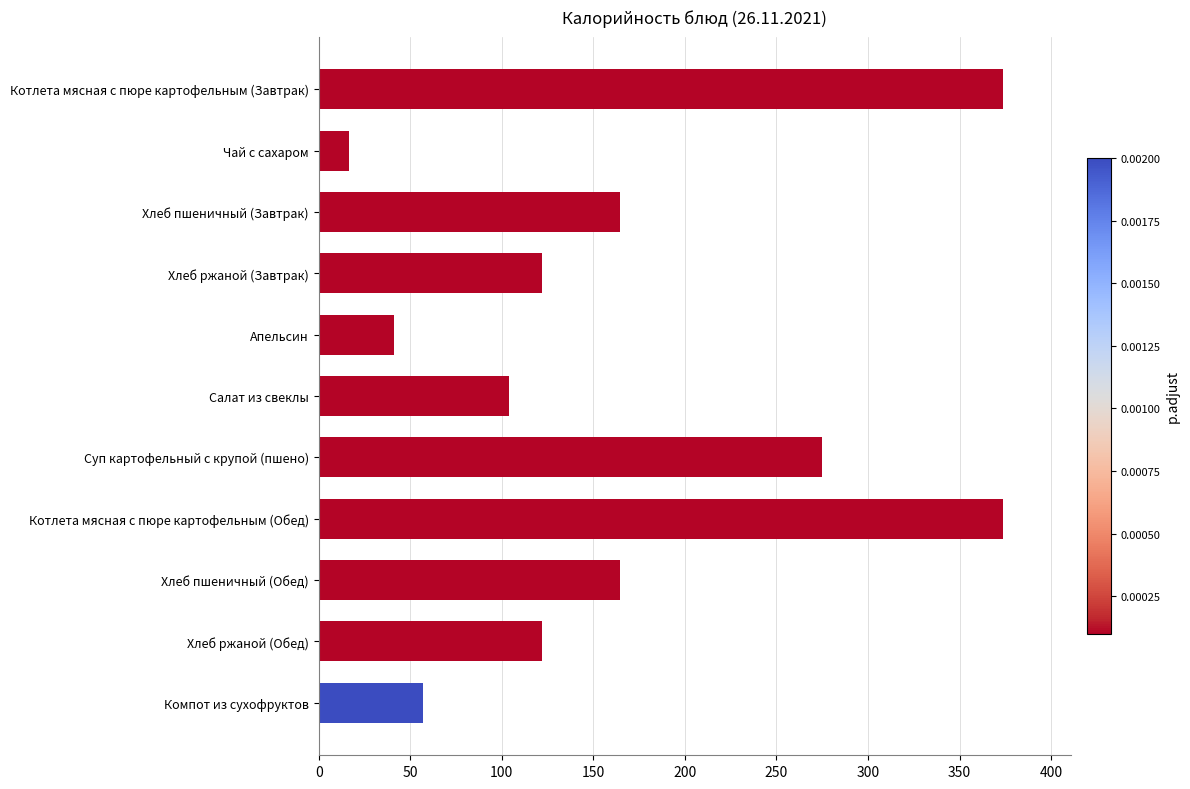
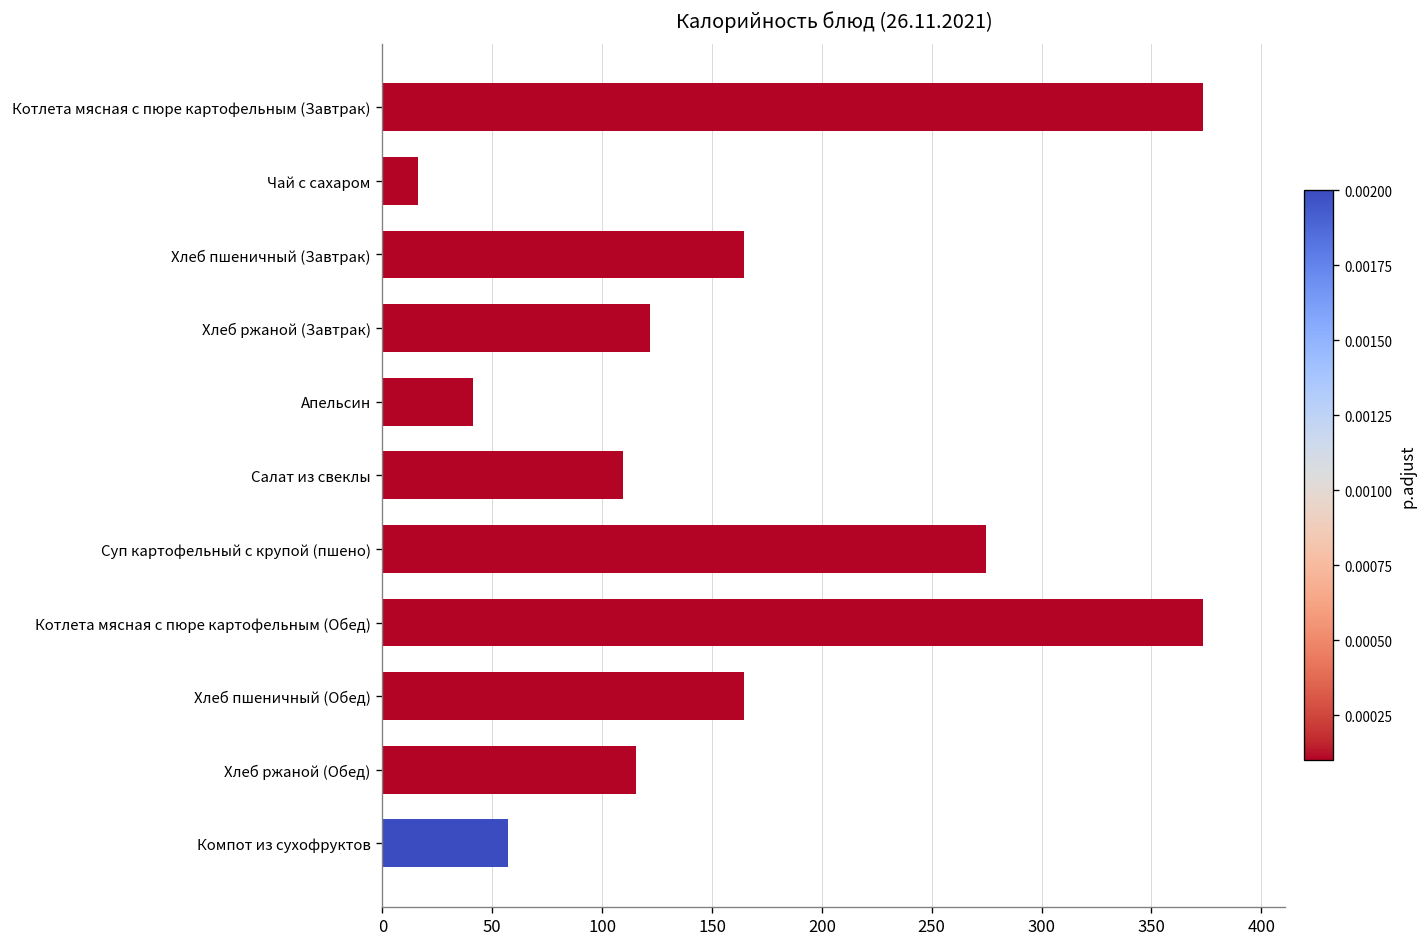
Салат из свеклы: 104 -> 109
Хлеб ржаной (Обед): 122 -> 116
